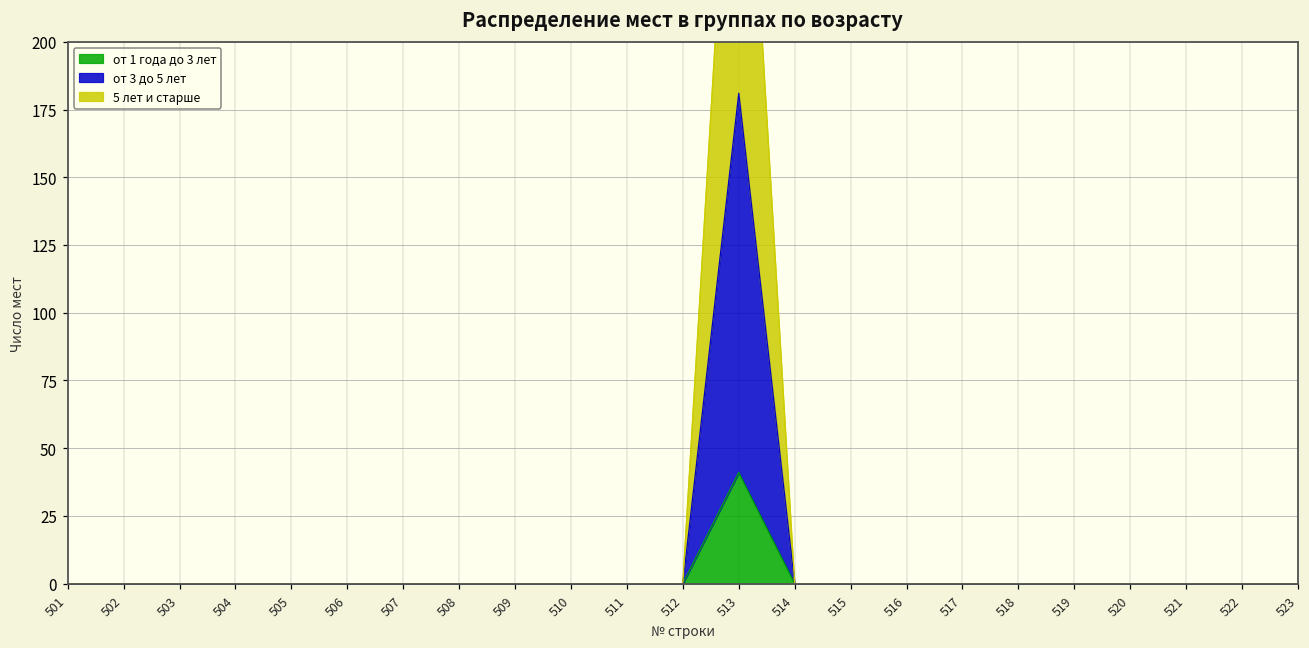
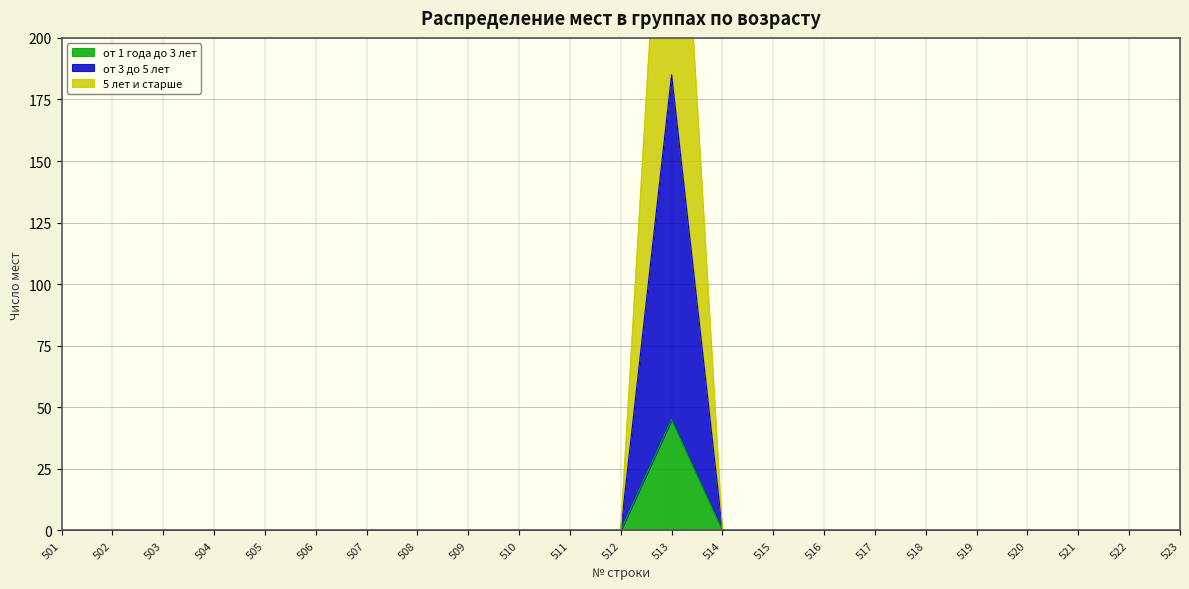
от 1 года до 3 лет, 513: 41 -> 45
